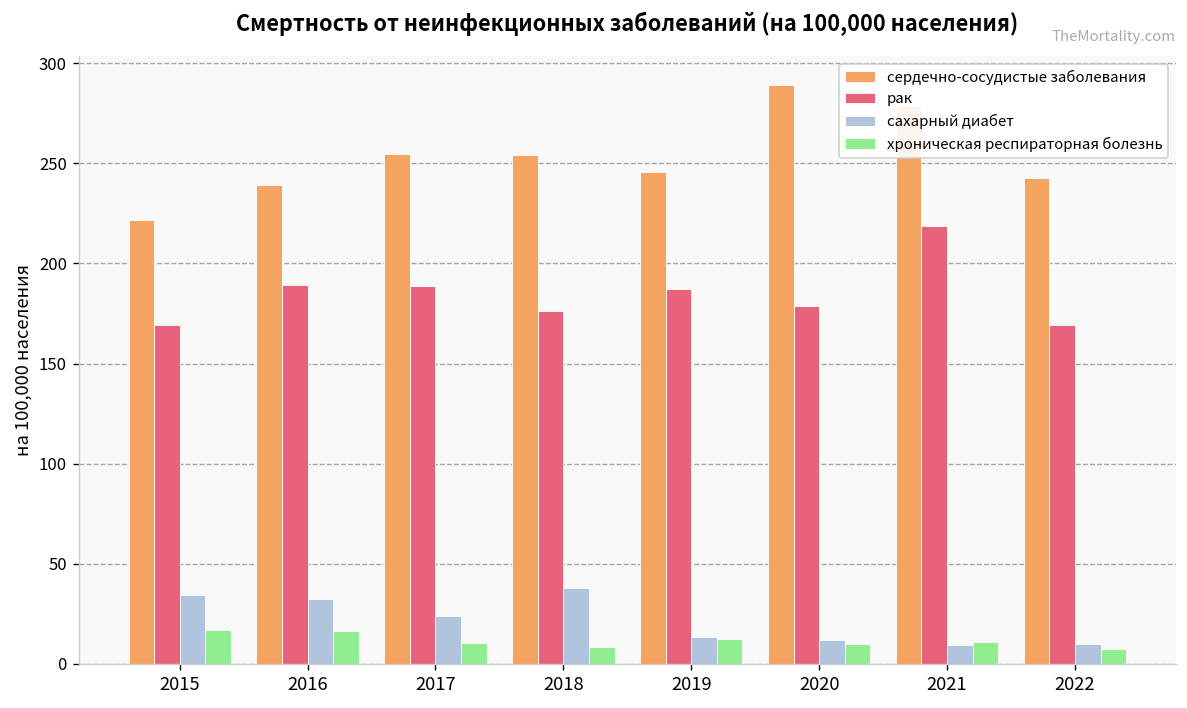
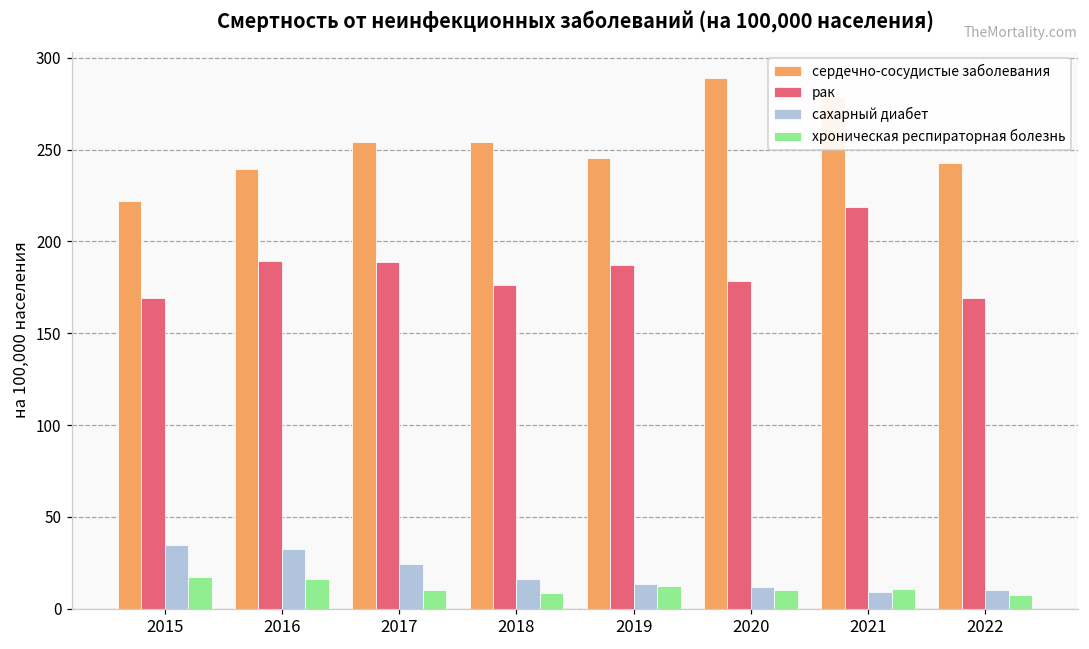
сахарный диабет, 2018: 38 -> 16
